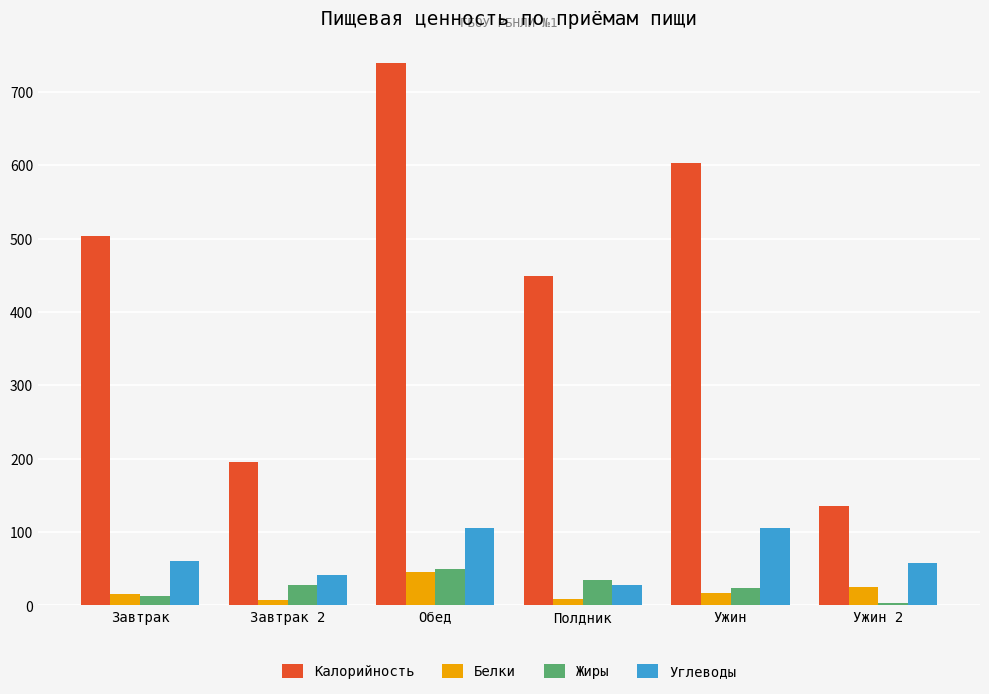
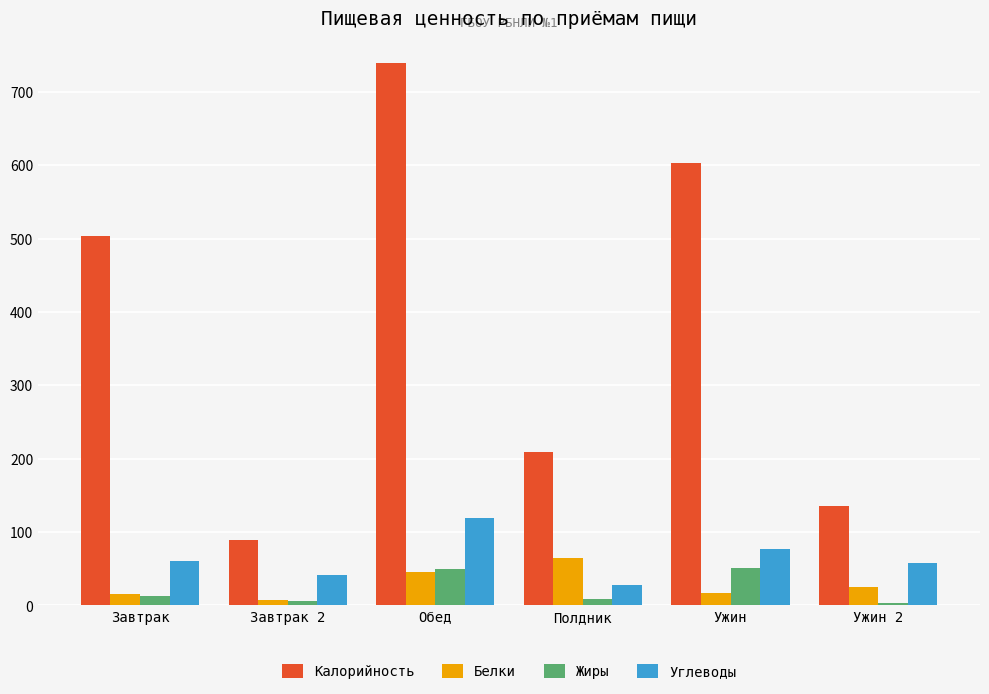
Калорийность, Завтрак 2: 200 -> 90
Жиры, Завтрак 2: 30 -> 10
Углеводы, Обед: 100 -> 120
Калорийность, Полдник: 450 -> 210
Белки, Полдник: 10 -> 60
Жиры, Полдник: 30 -> 10
Жиры, Ужин: 20 -> 50
Углеводы, Ужин: 110 -> 80
